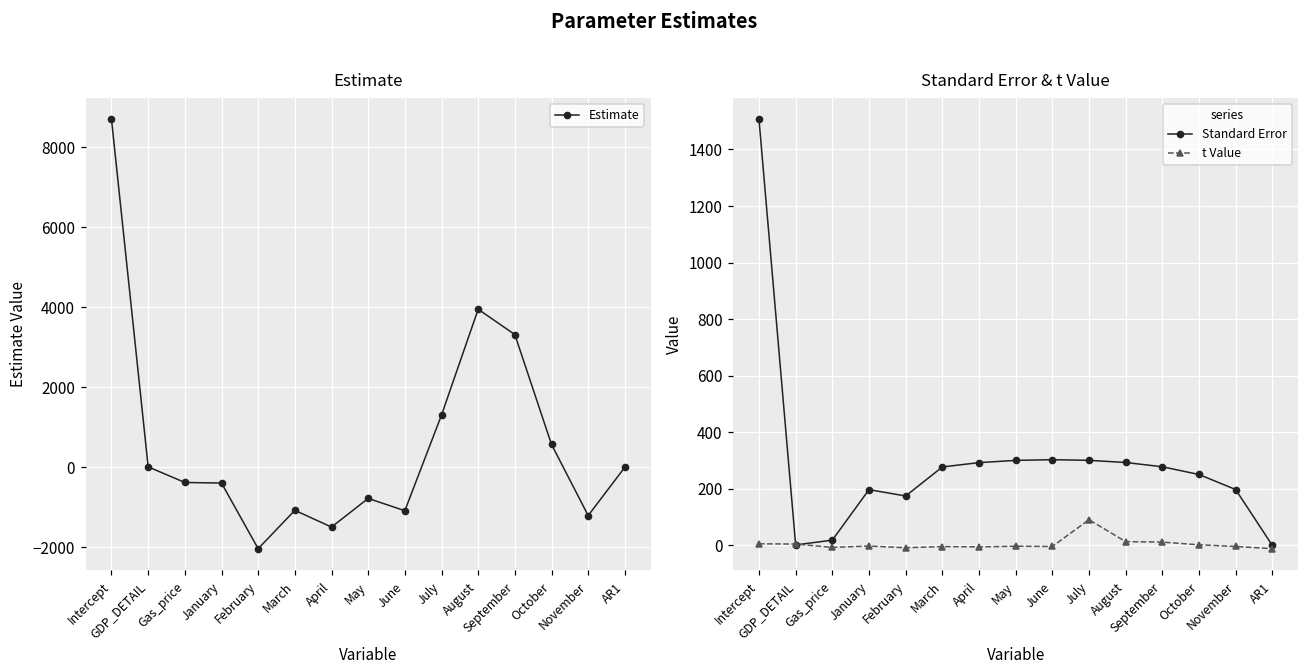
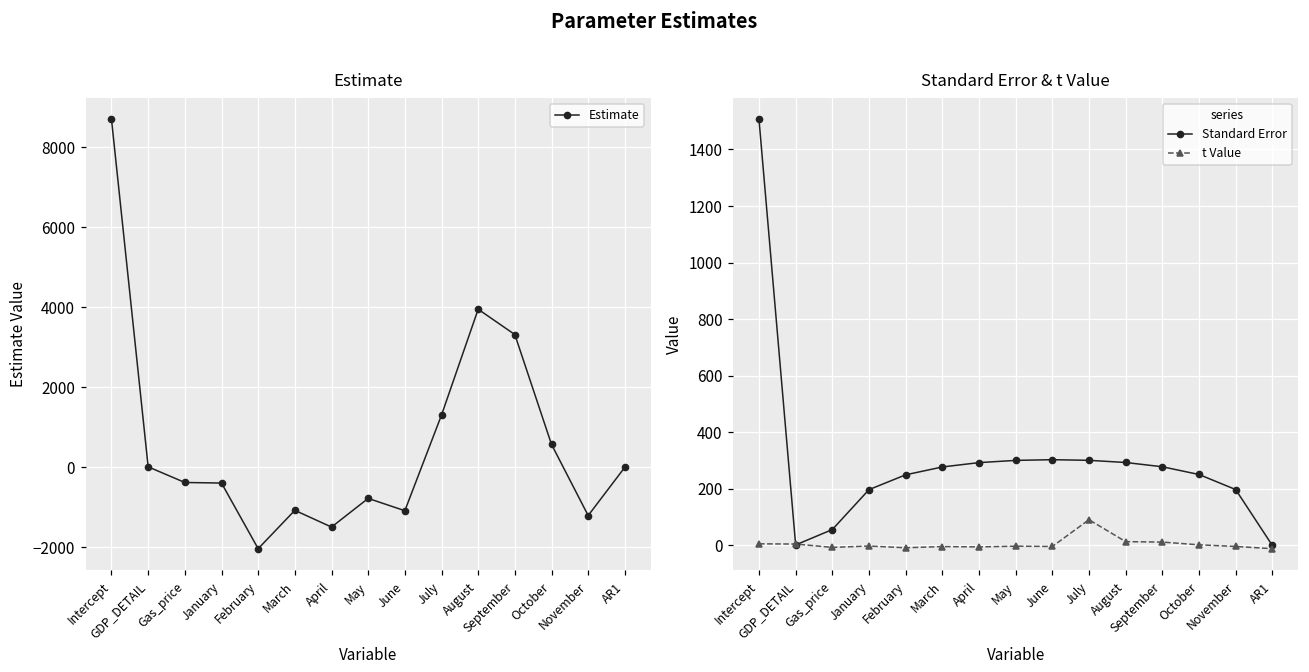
Standard Error & t Value, Standard Error, Gas_price: 20 -> 60
Standard Error & t Value, Standard Error, February: 170 -> 250
